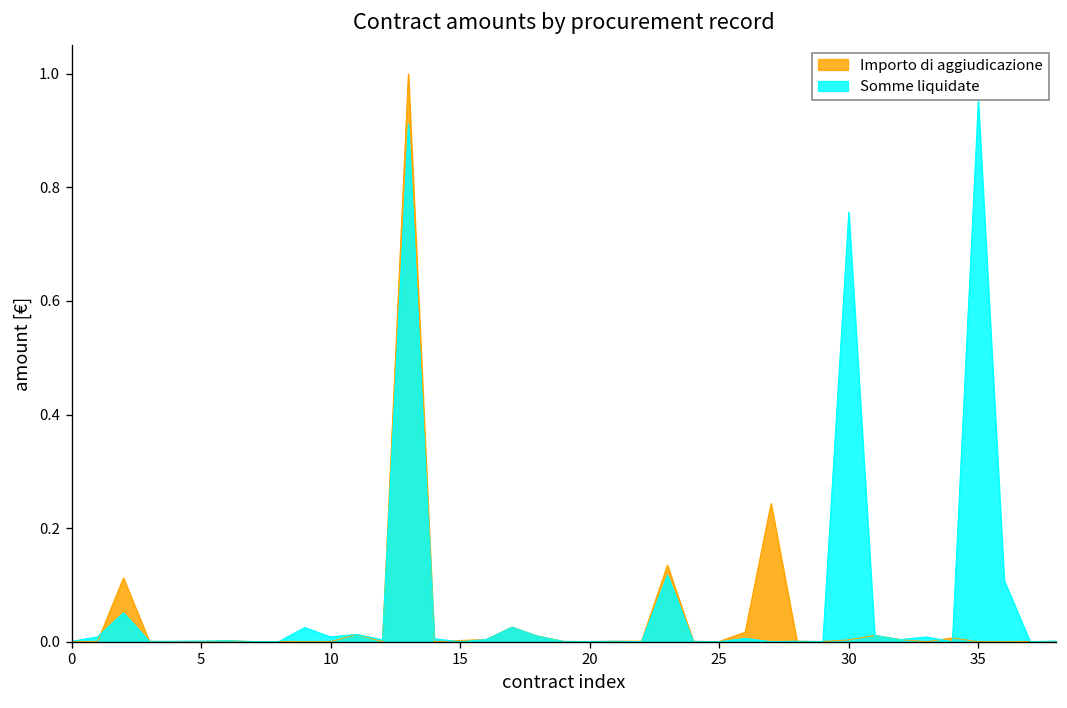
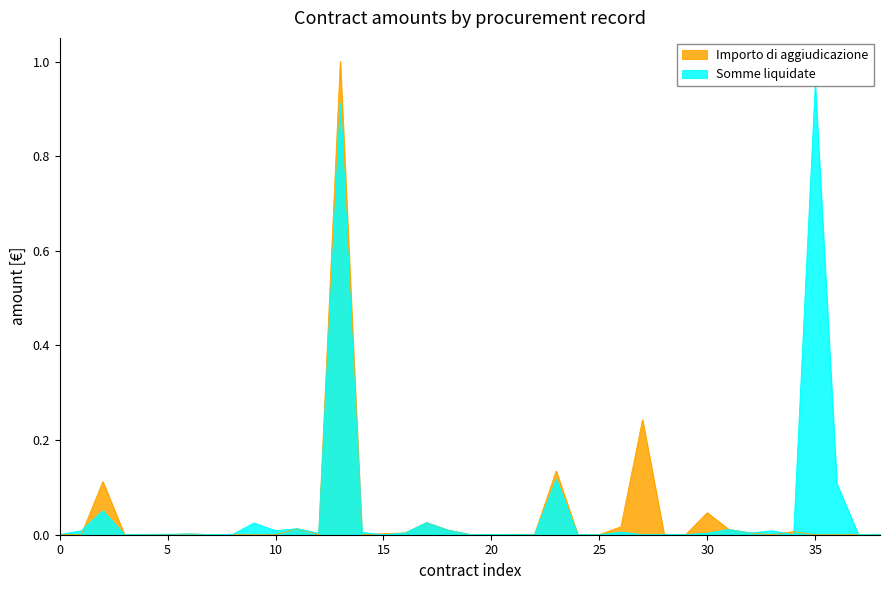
Importo di aggiudicazione, 30: 0.00 -> 0.05
Somme liquidate, 30: 0.76 -> 0.00
